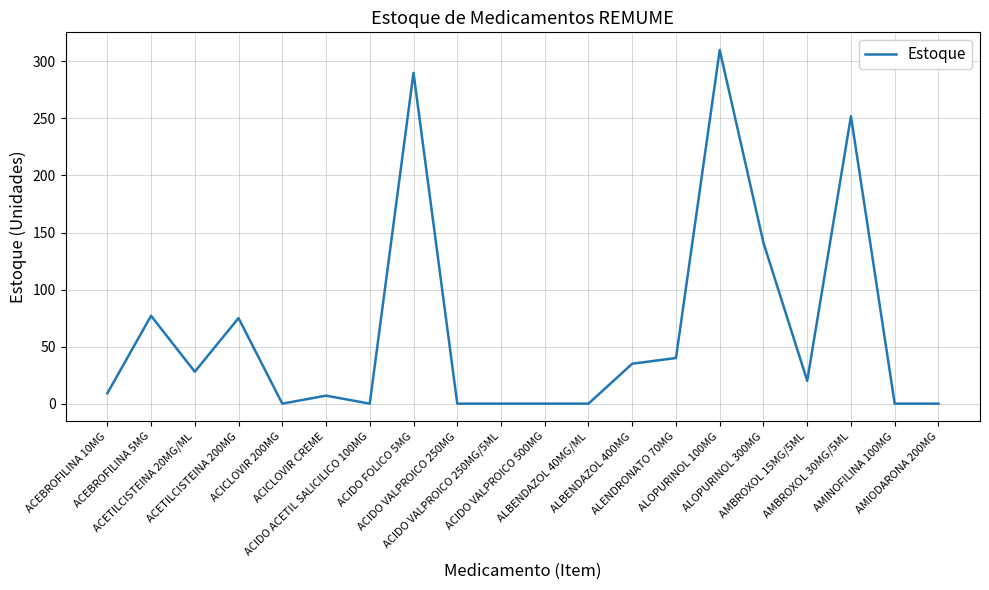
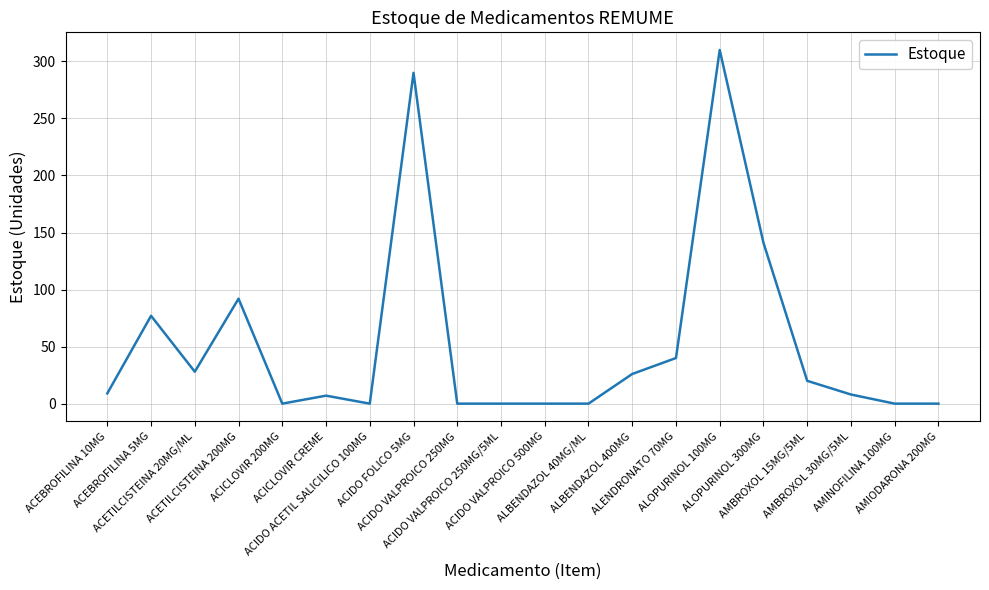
ACETILCISTEINA 200MG: 75 -> 92
ALBENDAZOL 400MG: 35 -> 26
AMBROXOL 30MG/5ML: 252 -> 8
